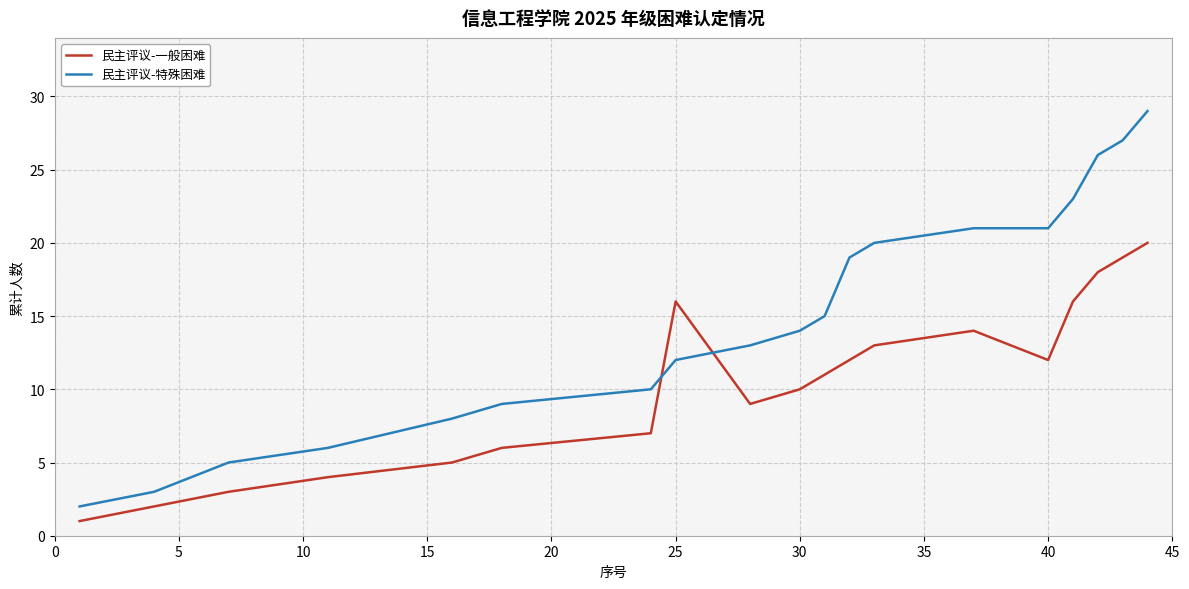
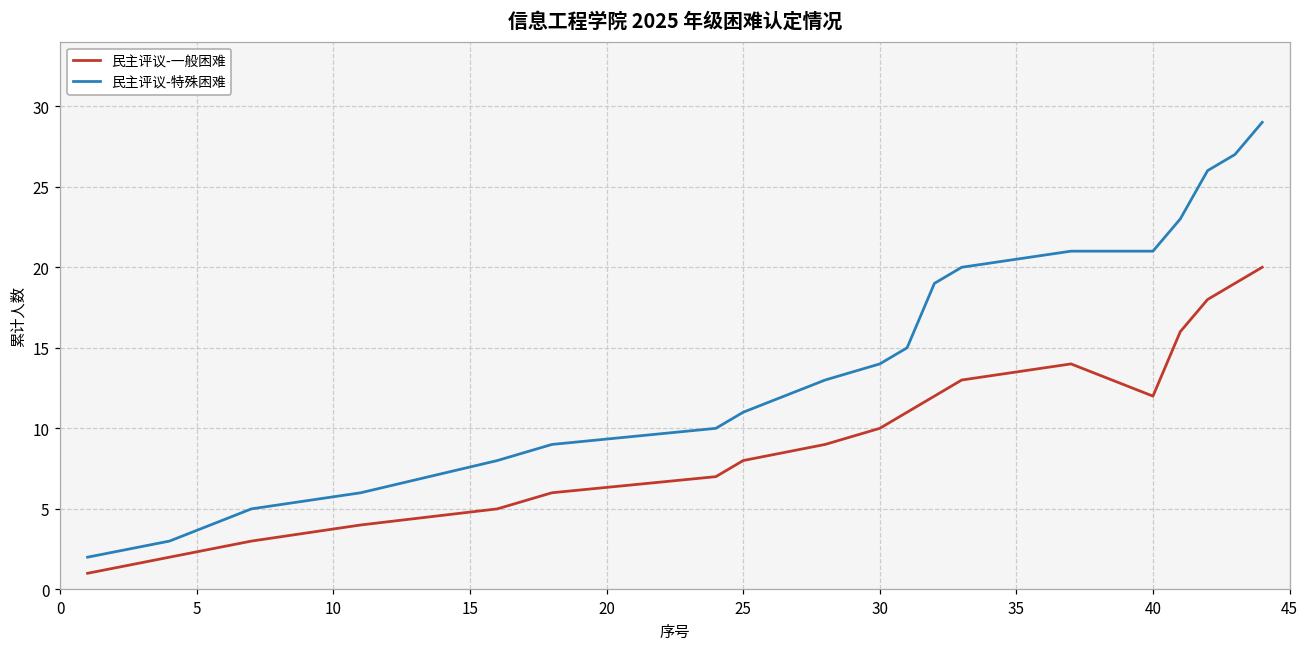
民主评议-一般困难, 25: 16 -> 8
民主评议-特殊困难, 25: 12 -> 11
